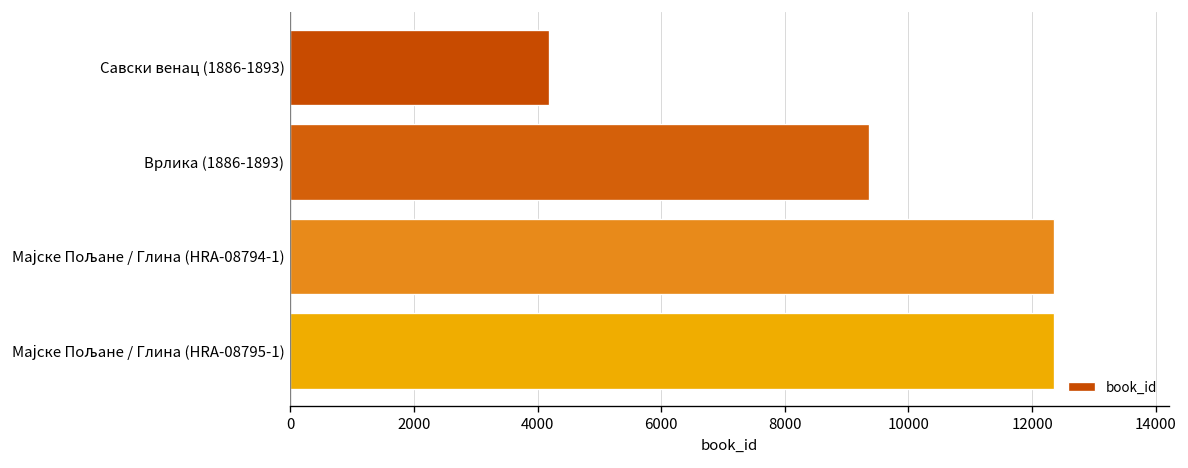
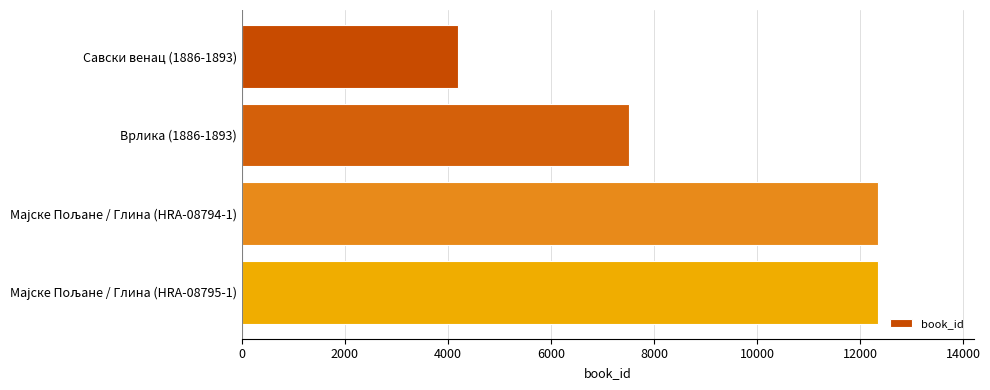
Врлика (1886-1893): 9400 -> 7500
